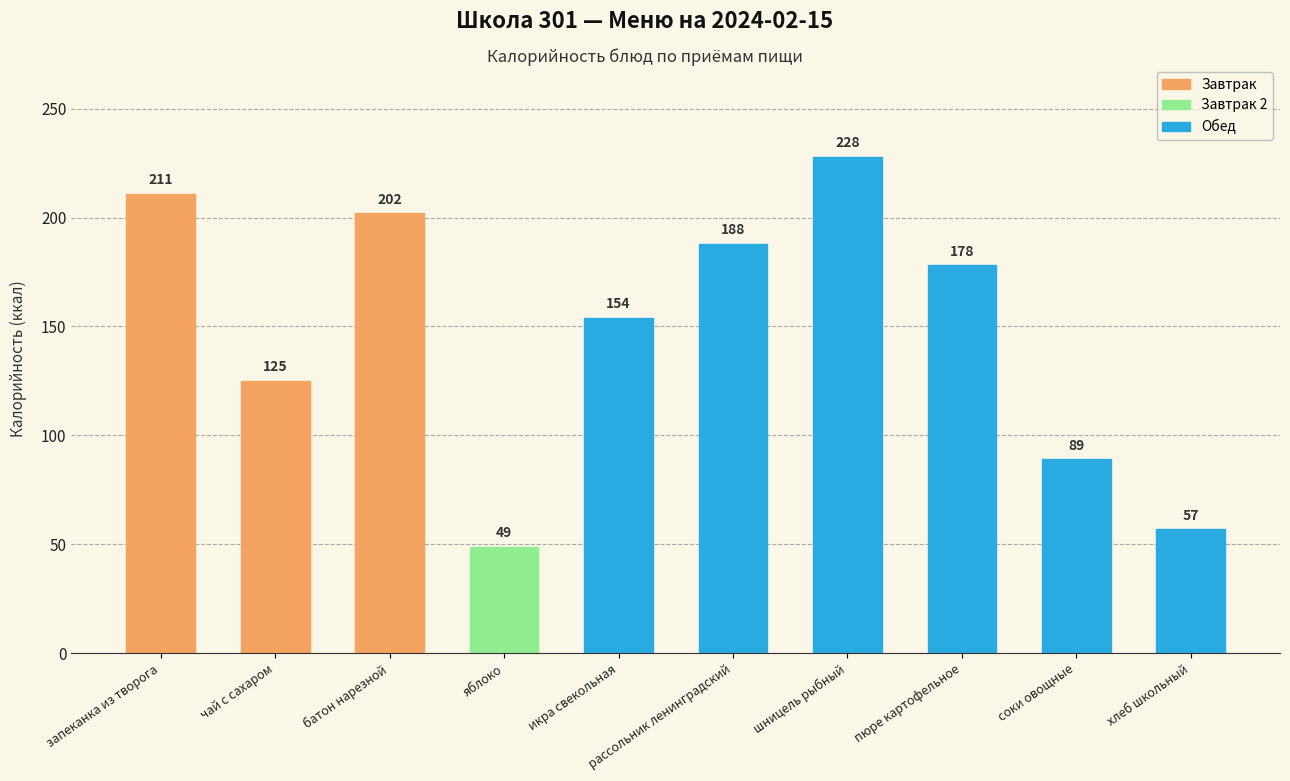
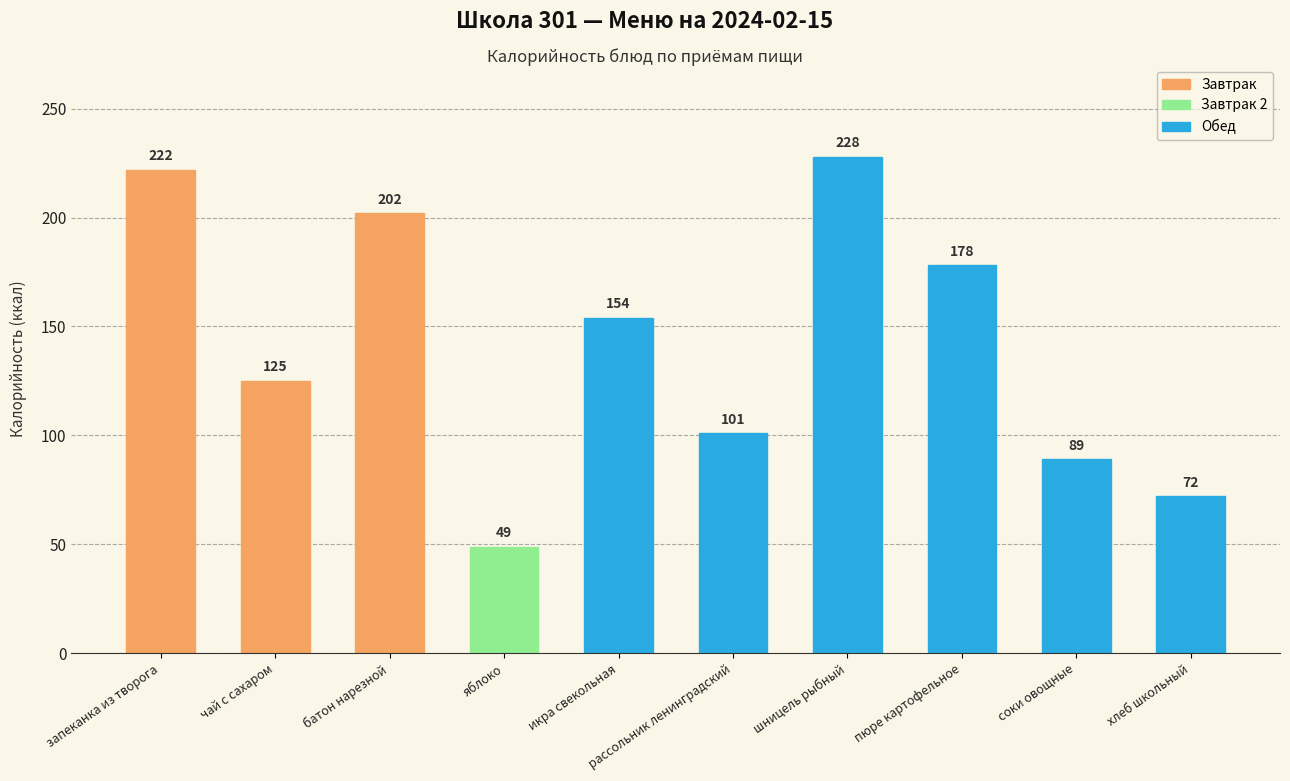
запеканка из творога: 211 -> 222
рассольник ленинградский: 188 -> 101
хлеб школьный: 57 -> 72
